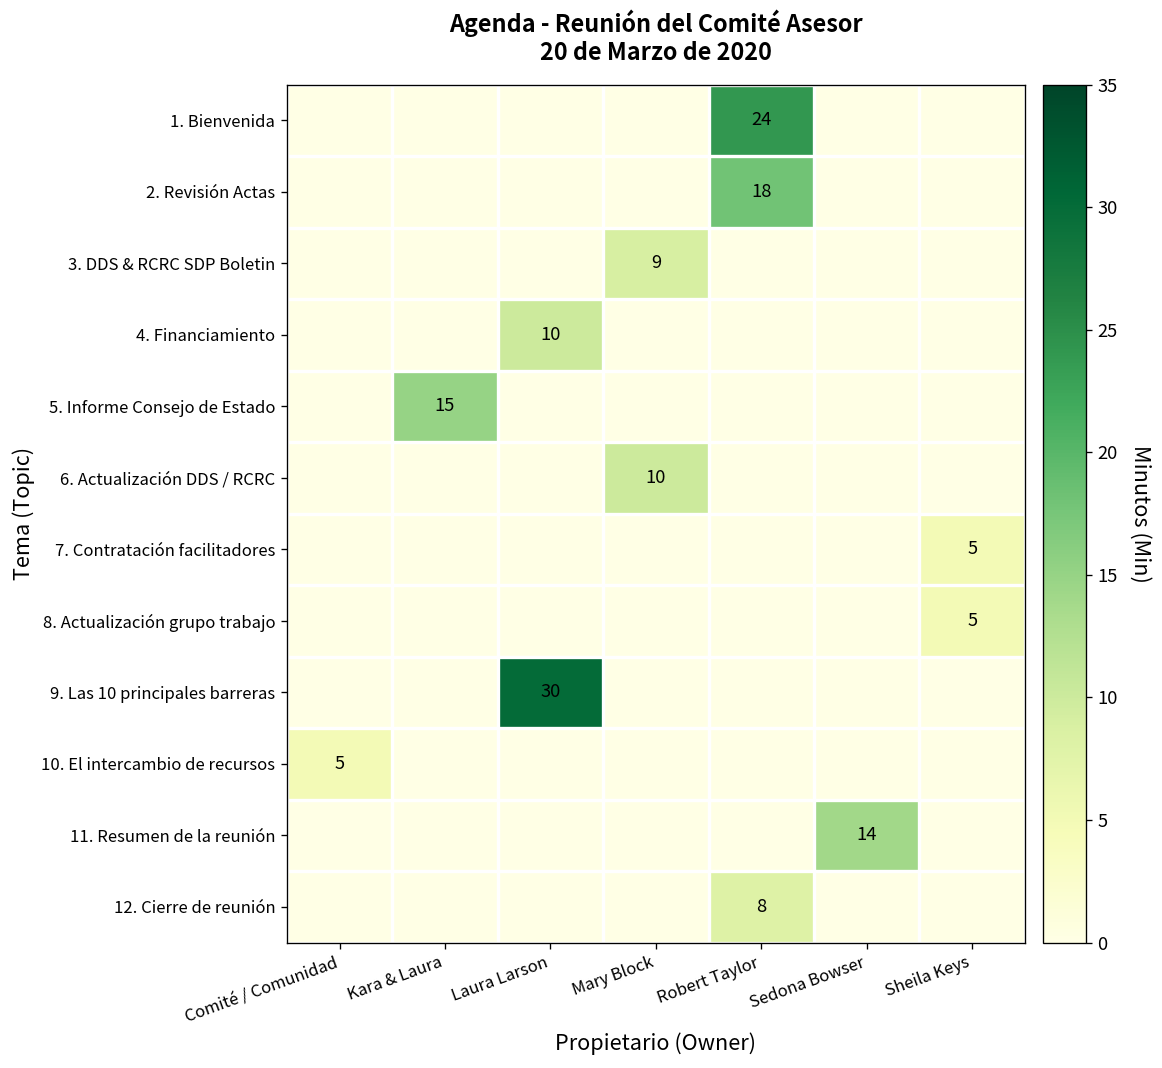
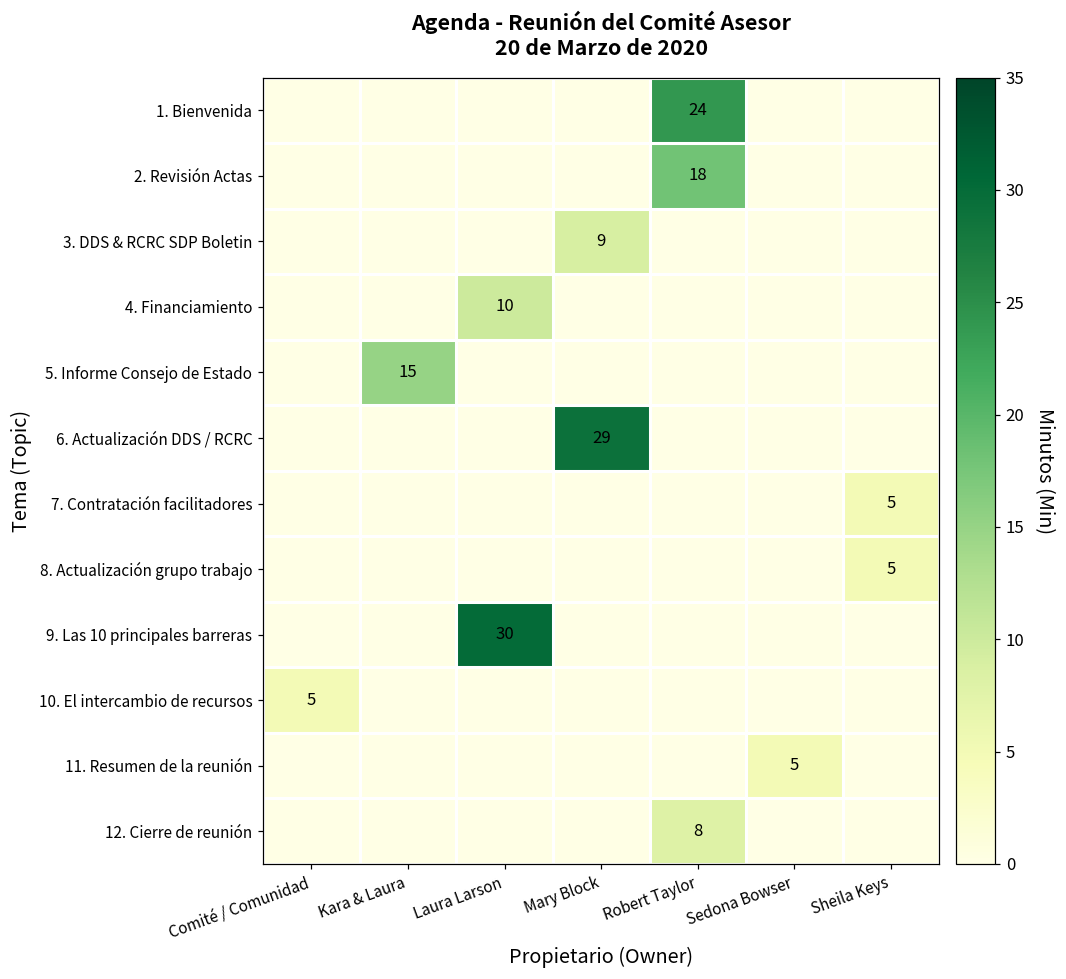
6. Actualización DDS / RCRC, Mary Block: 10 -> 29
11. Resumen de la reunión, Sedona Bowser: 14 -> 5
